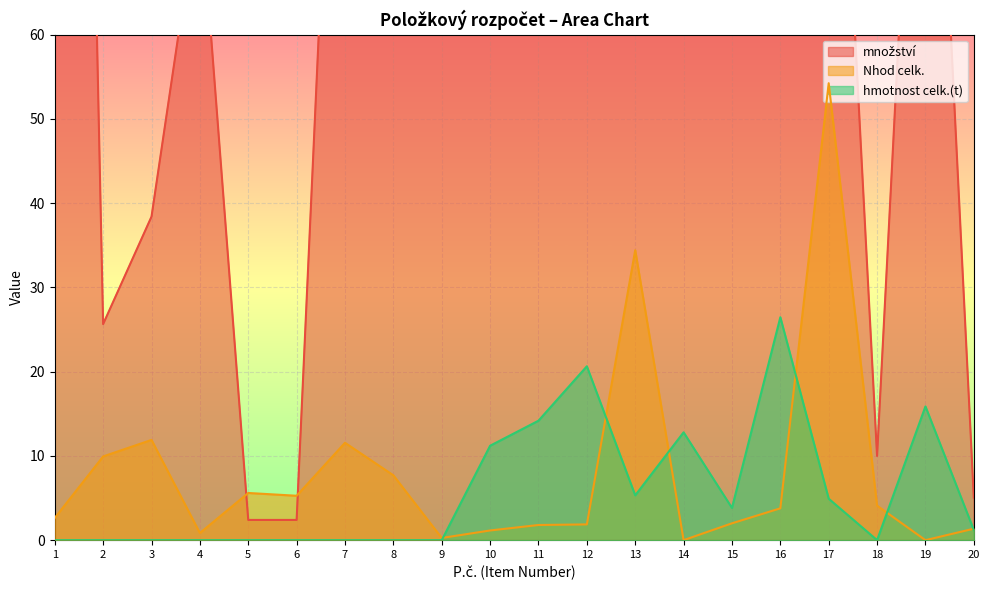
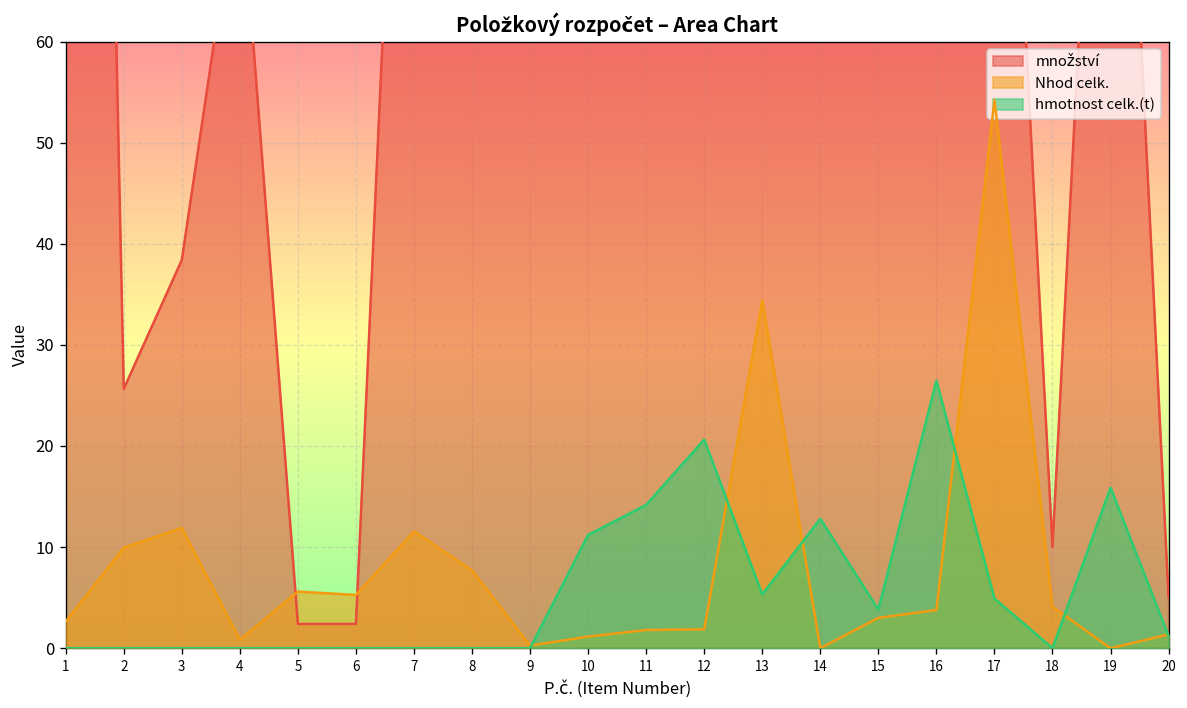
Nhod celk., 15: 2 -> 3
